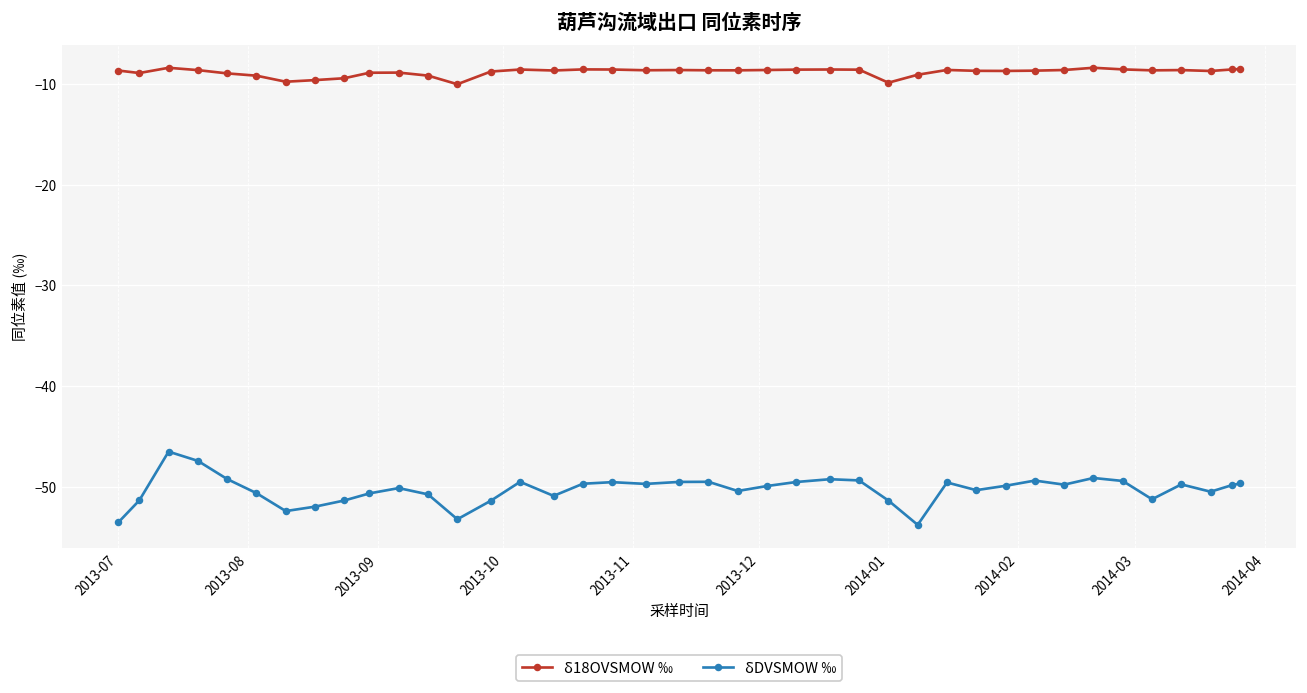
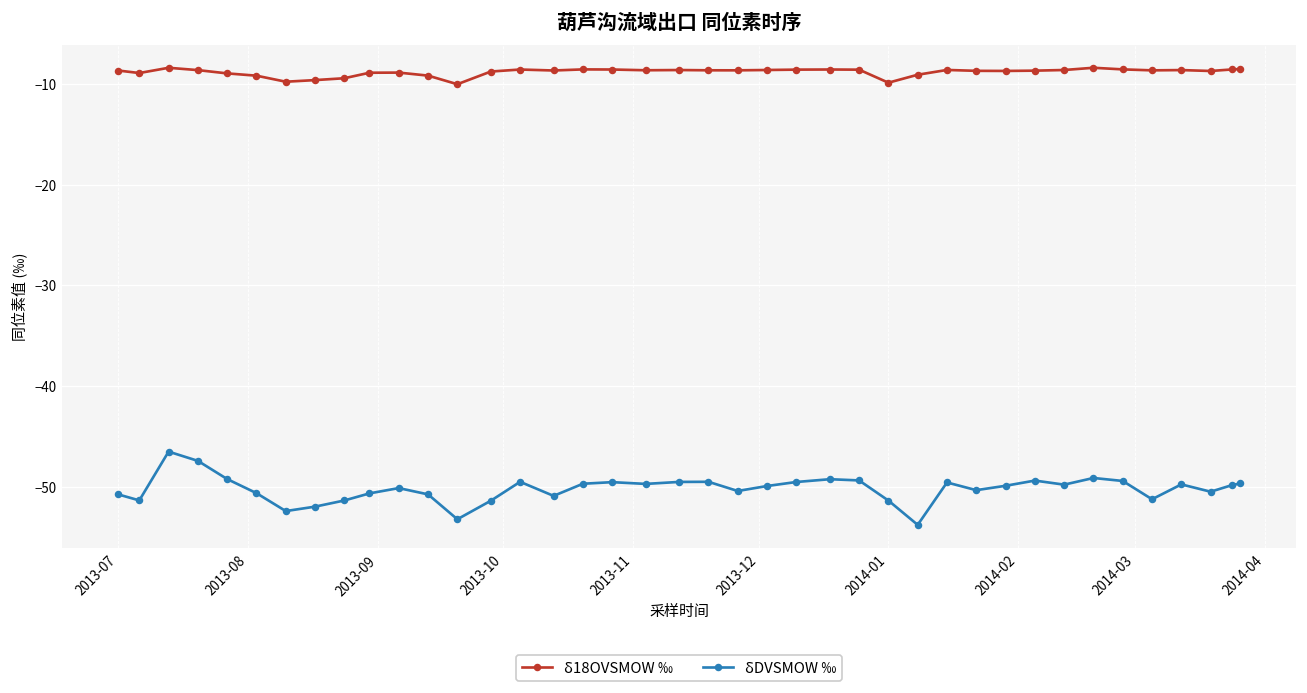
δDVSMOW ‰, 2013-07: -54 -> -51
